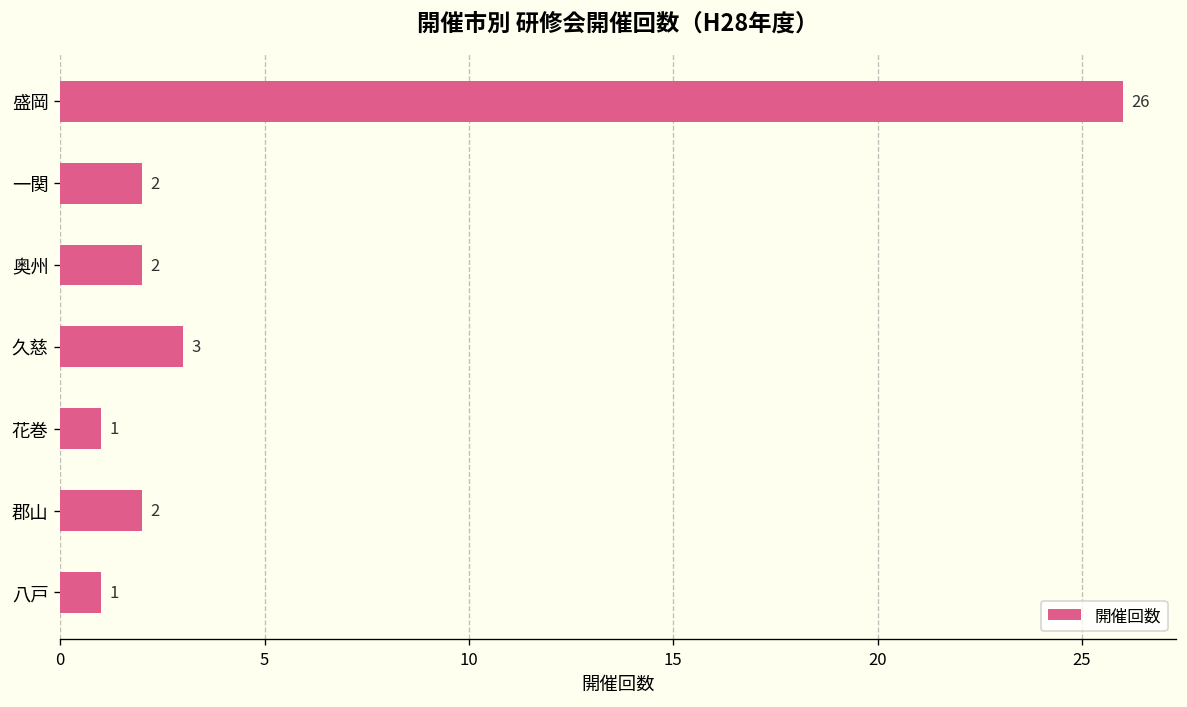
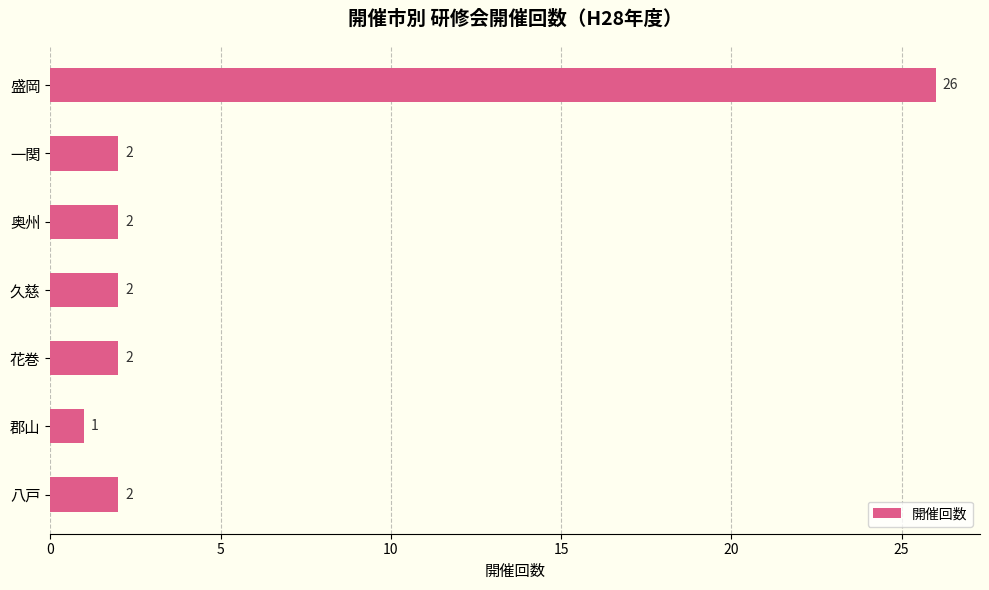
久慈: 3 -> 2
花巻: 1 -> 2
郡山: 2 -> 1
八戸: 1 -> 2
